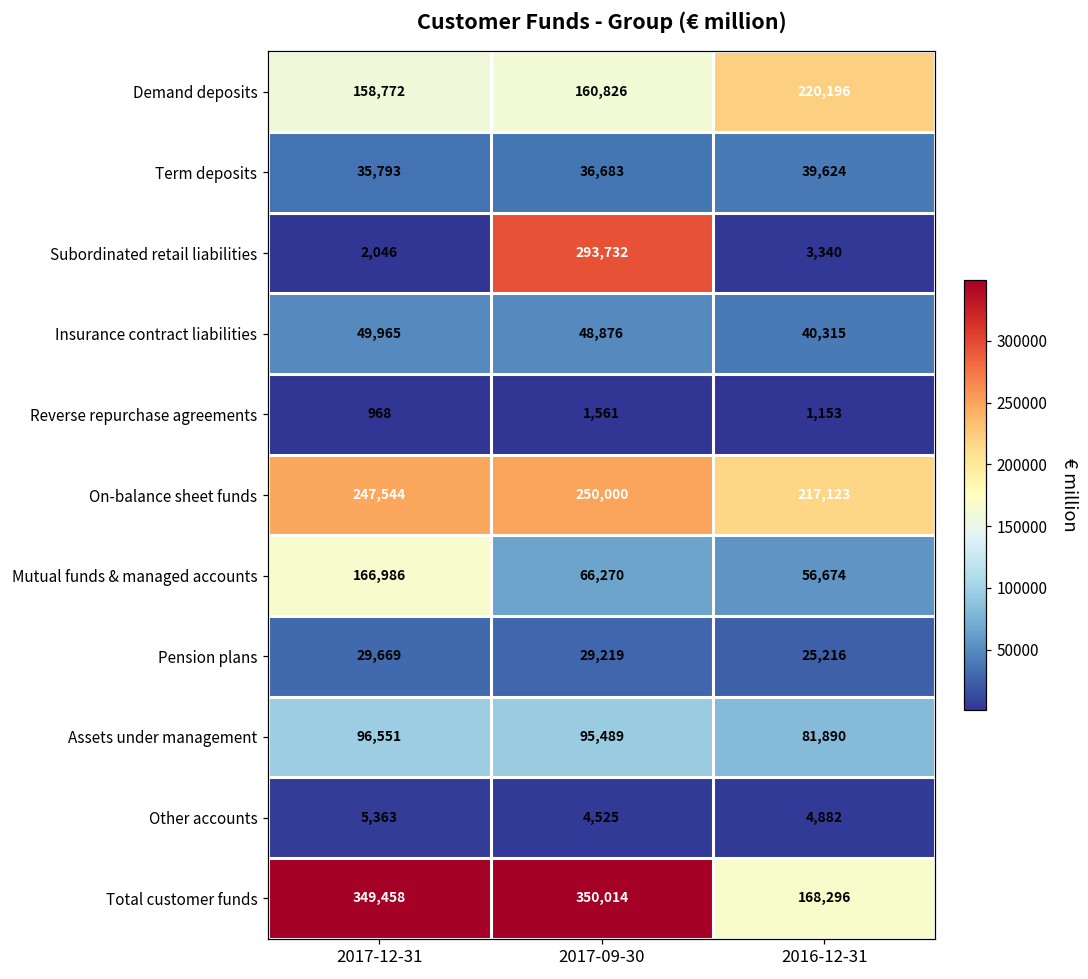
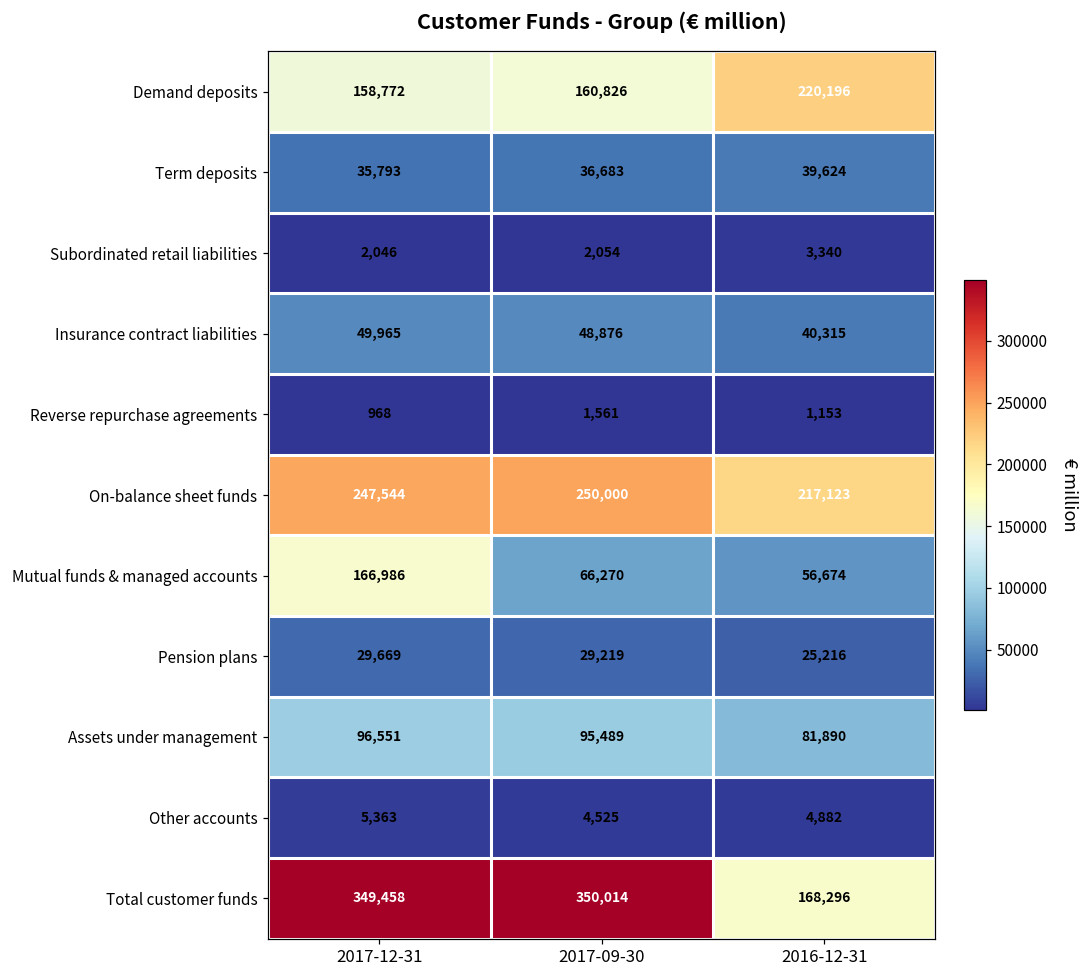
Subordinated retail liabilities, 2017-09-30: 293,732 -> 2,054
